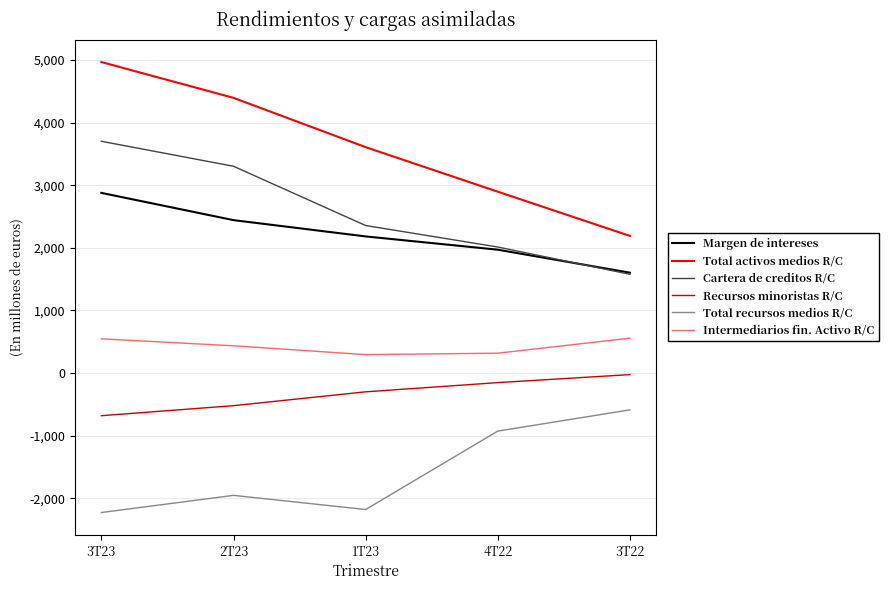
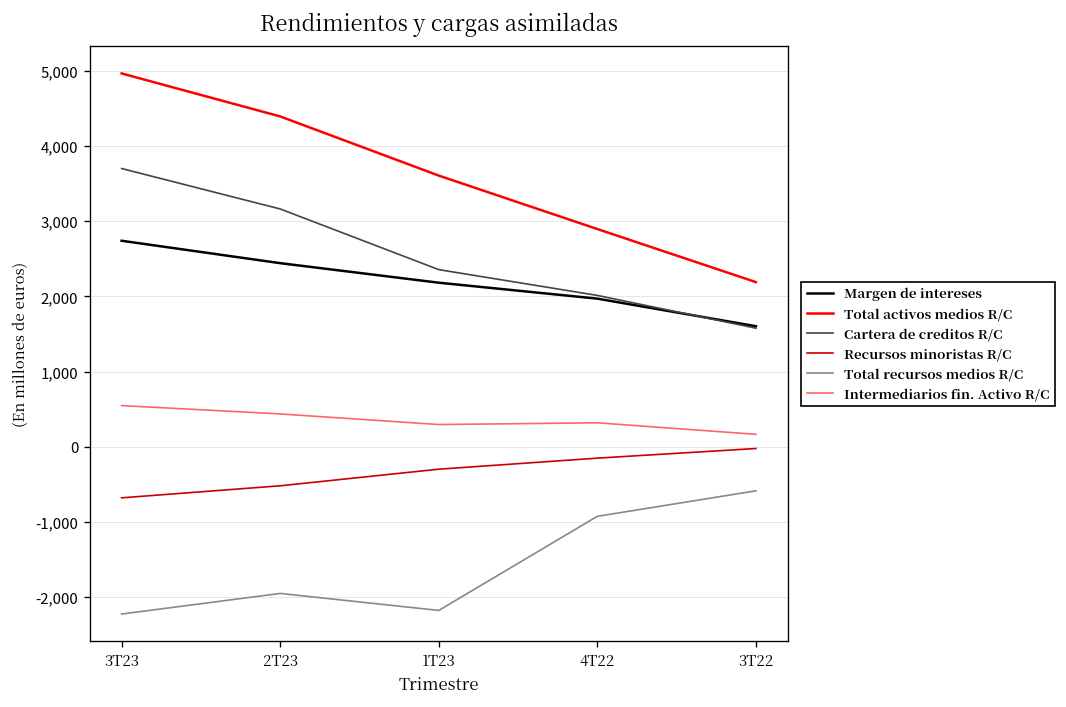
Margen de intereses, 3T23: 2,900 -> 2,700
Cartera de creditos R/C, 2T23: 3,300 -> 3,200
Intermediarios fin. Activo R/C, 3T22: 600 -> 200
